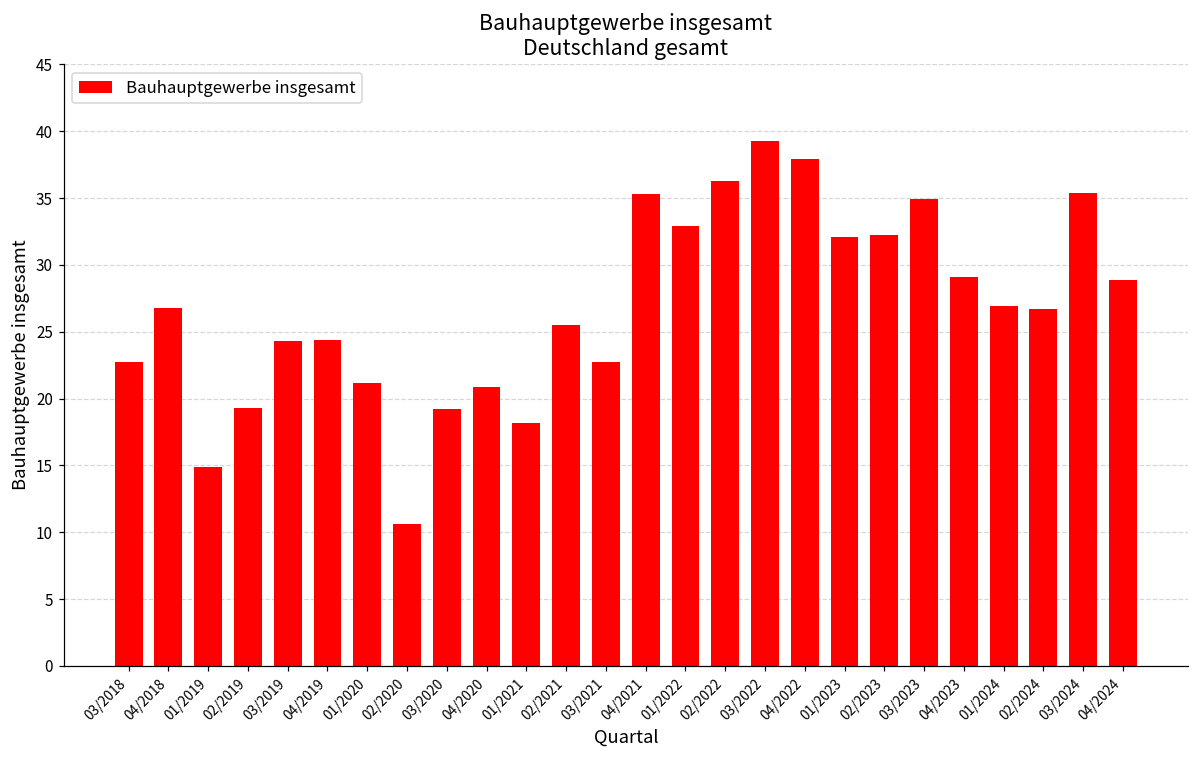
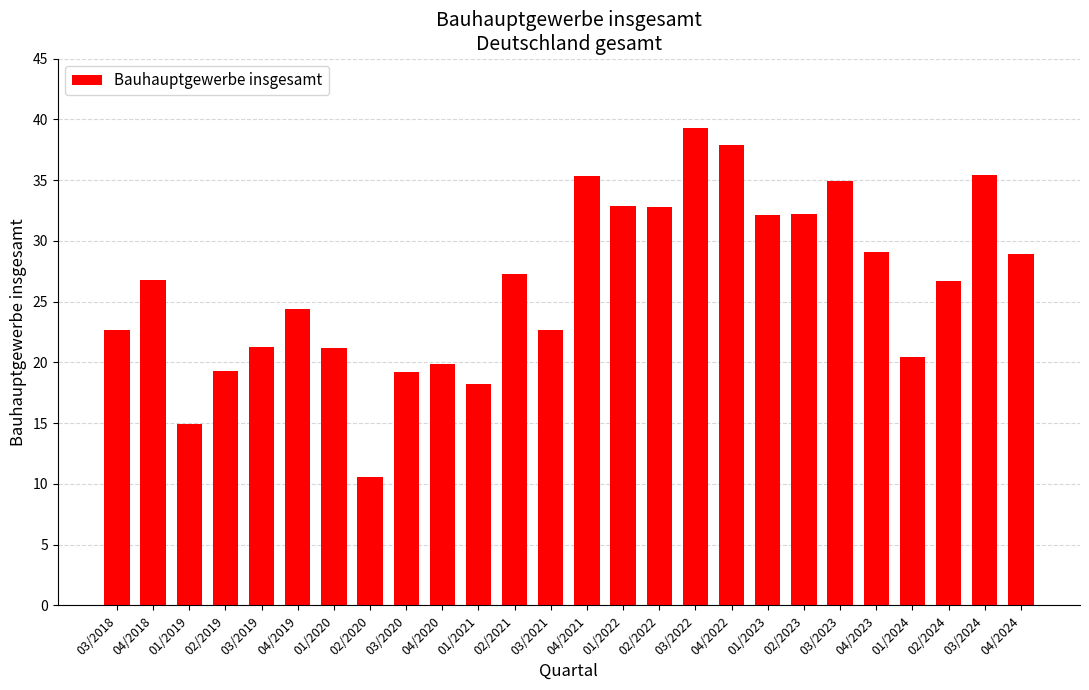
03/2019: 24.3 -> 21.3
04/2020: 20.9 -> 19.9
02/2021: 25.5 -> 27.3
02/2022: 36.3 -> 32.8
01/2024: 26.9 -> 20.4
